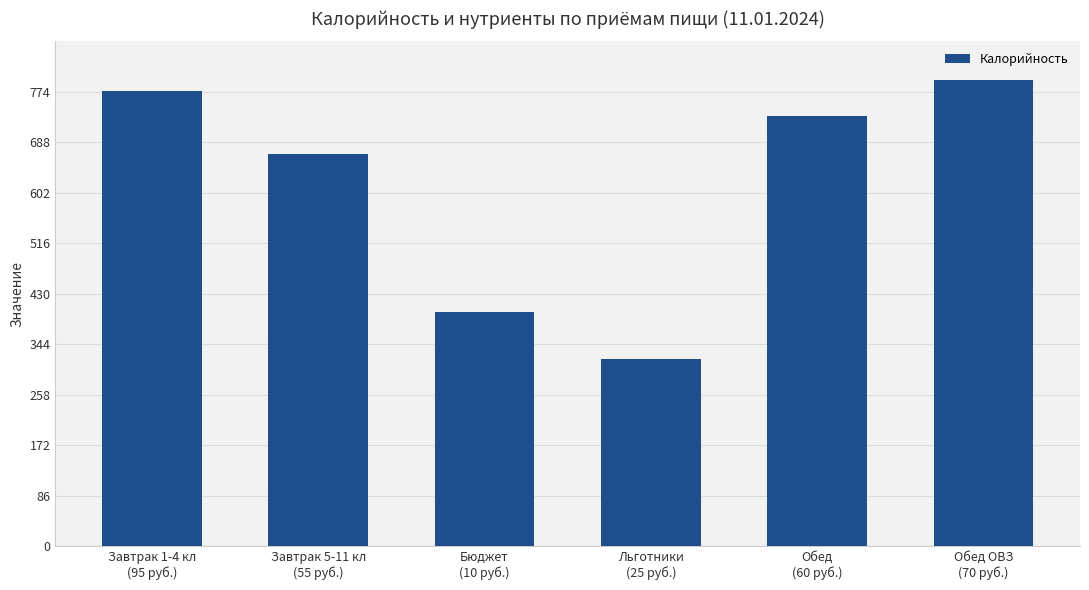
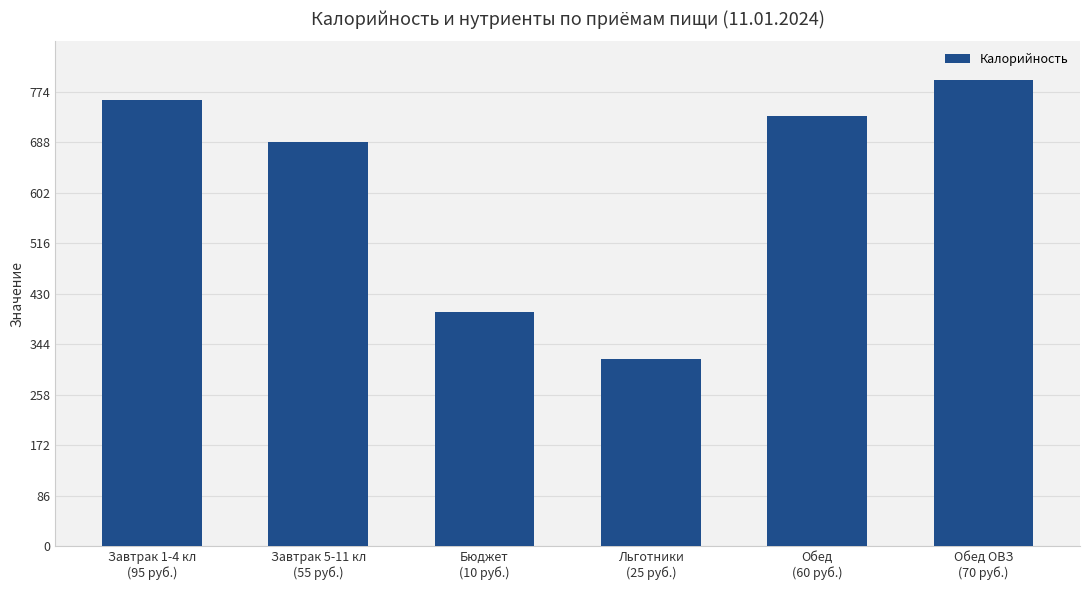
Завтрак 1-4 кл (95 руб.): 780 -> 760
Завтрак 5-11 кл (55 руб.): 670 -> 690
